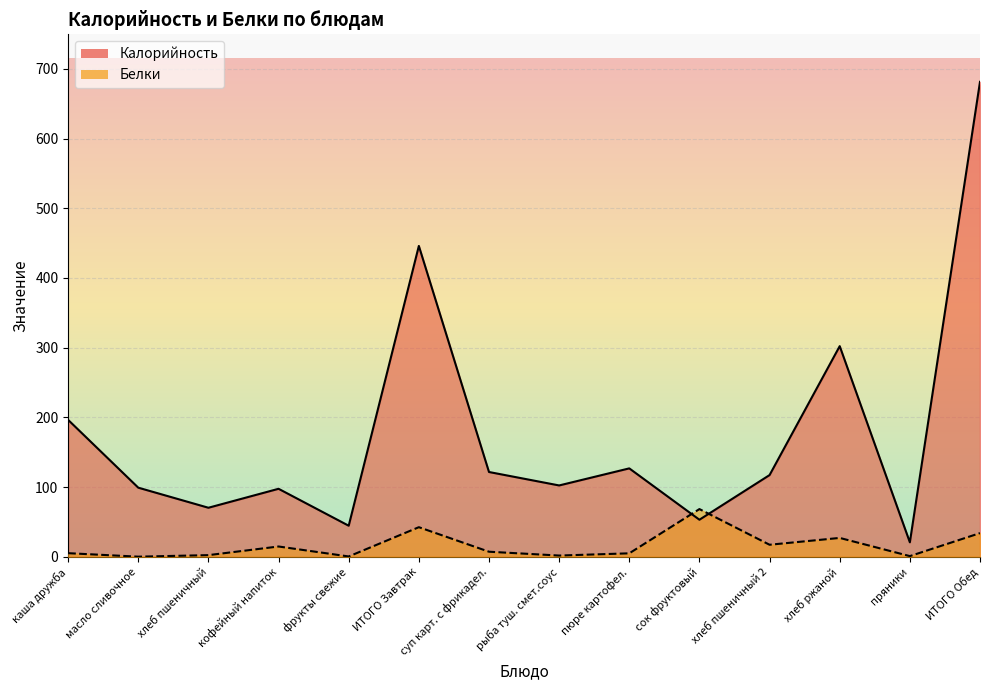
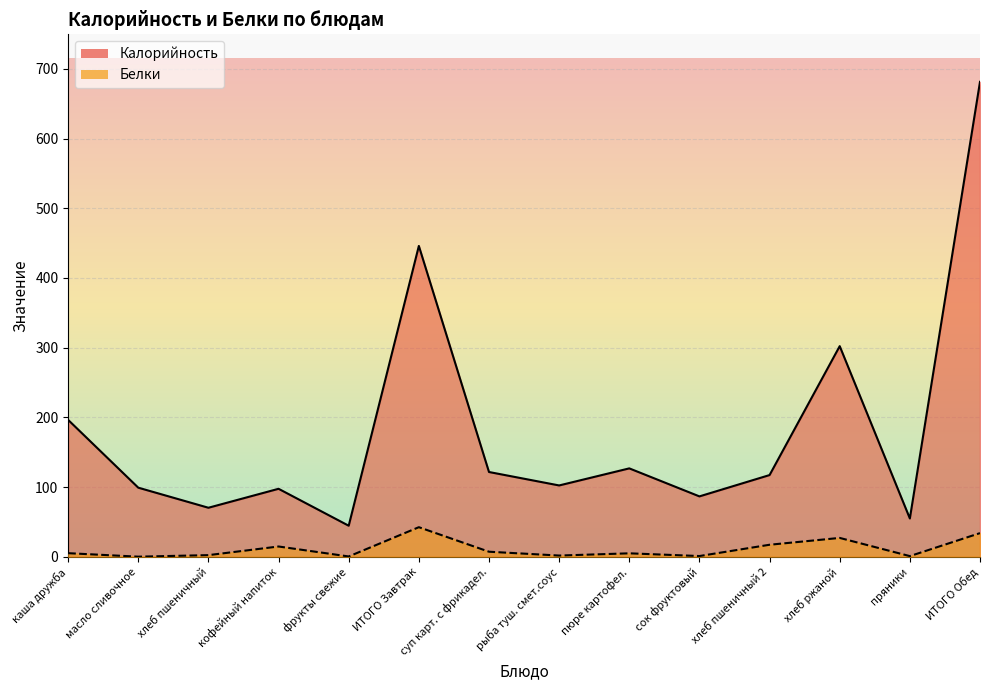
Калорийность, сок фруктовый: 50 -> 90
Белки, сок фруктовый: 70 -> 0
Калорийность, пряники: 20 -> 50
